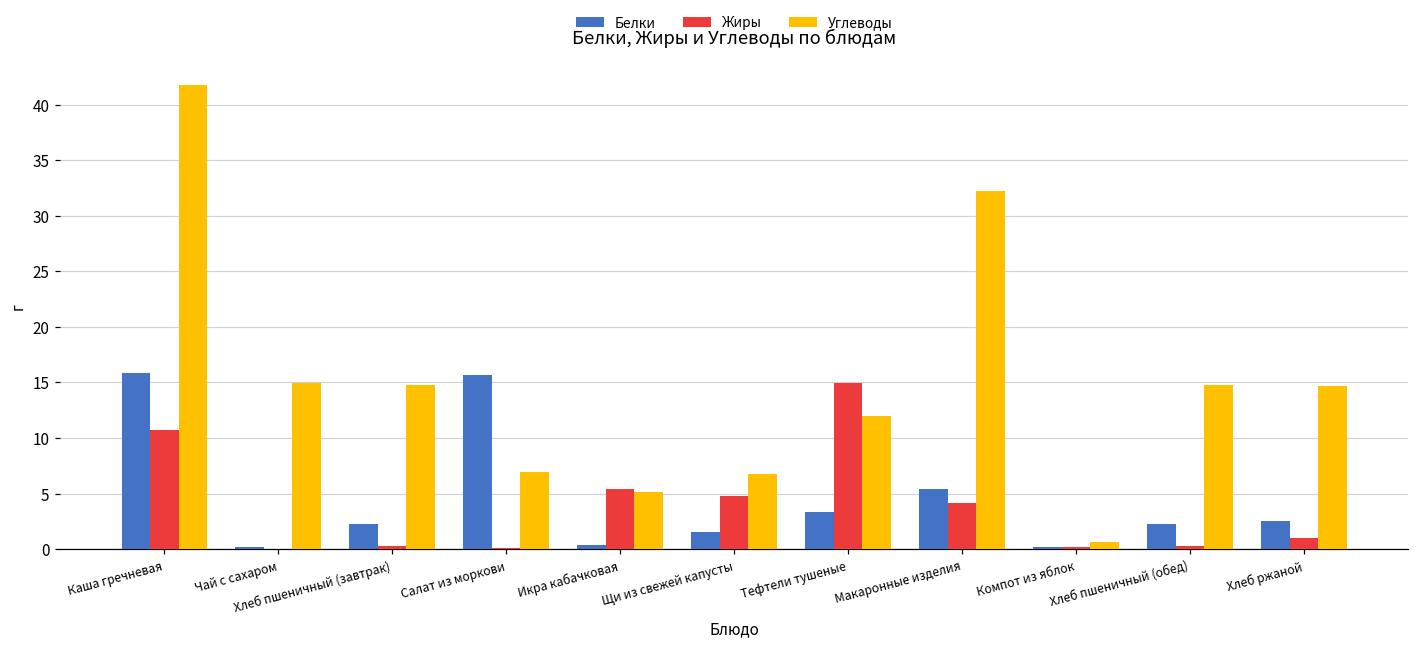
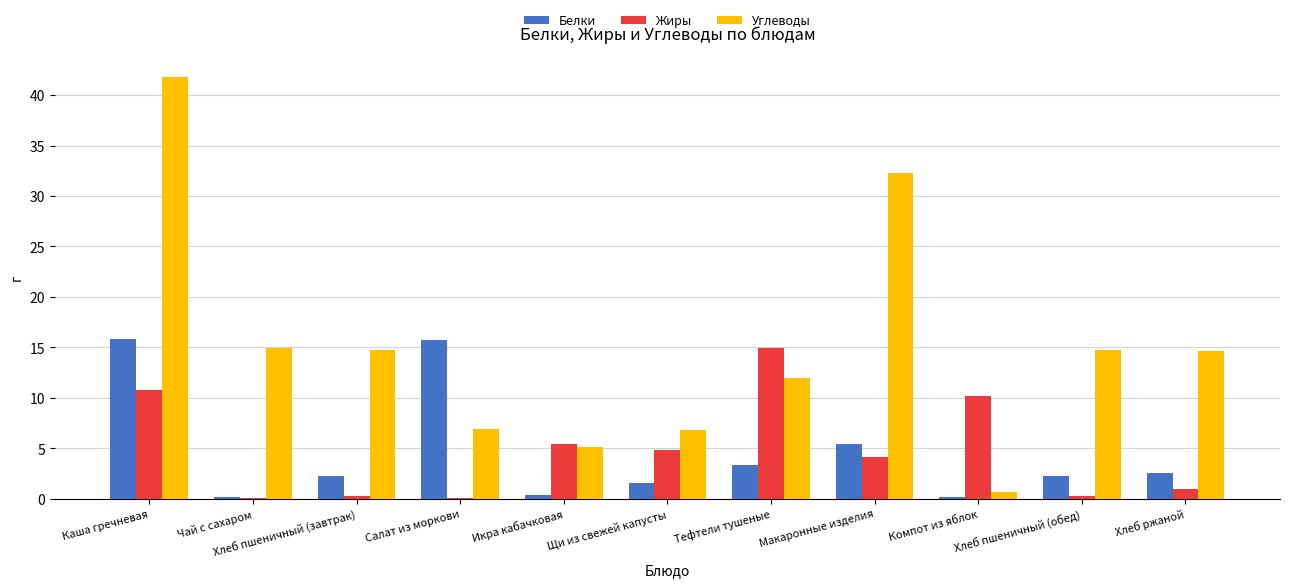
Жиры, Компот из яблок: 0.2 -> 10.2
